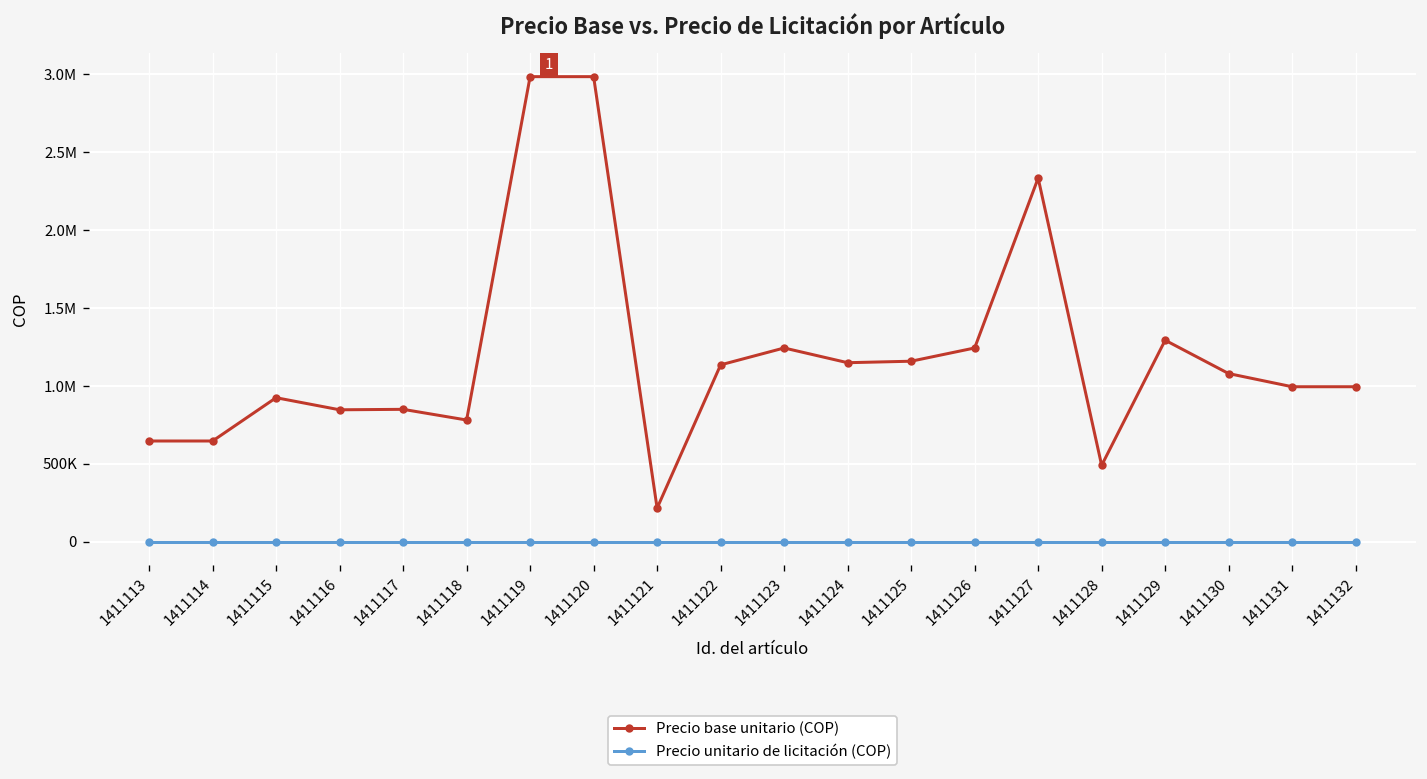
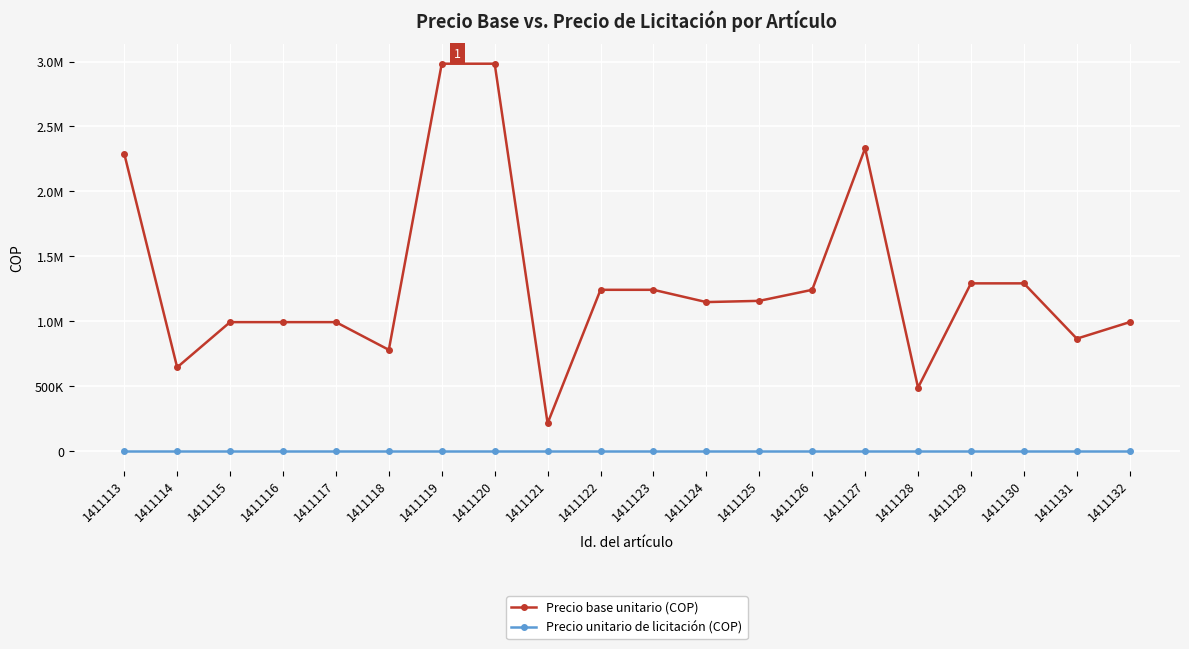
Precio base unitario (COP), 1411113: 650000 -> 2290000
Precio base unitario (COP), 1411115: 920000 -> 990000
Precio base unitario (COP), 1411116: 850000 -> 990000
Precio base unitario (COP), 1411117: 850000 -> 990000
Precio base unitario (COP), 1411122: 1130000 -> 1240000
Precio base unitario (COP), 1411130: 1080000 -> 1290000
Precio base unitario (COP), 1411131: 990000 -> 870000
